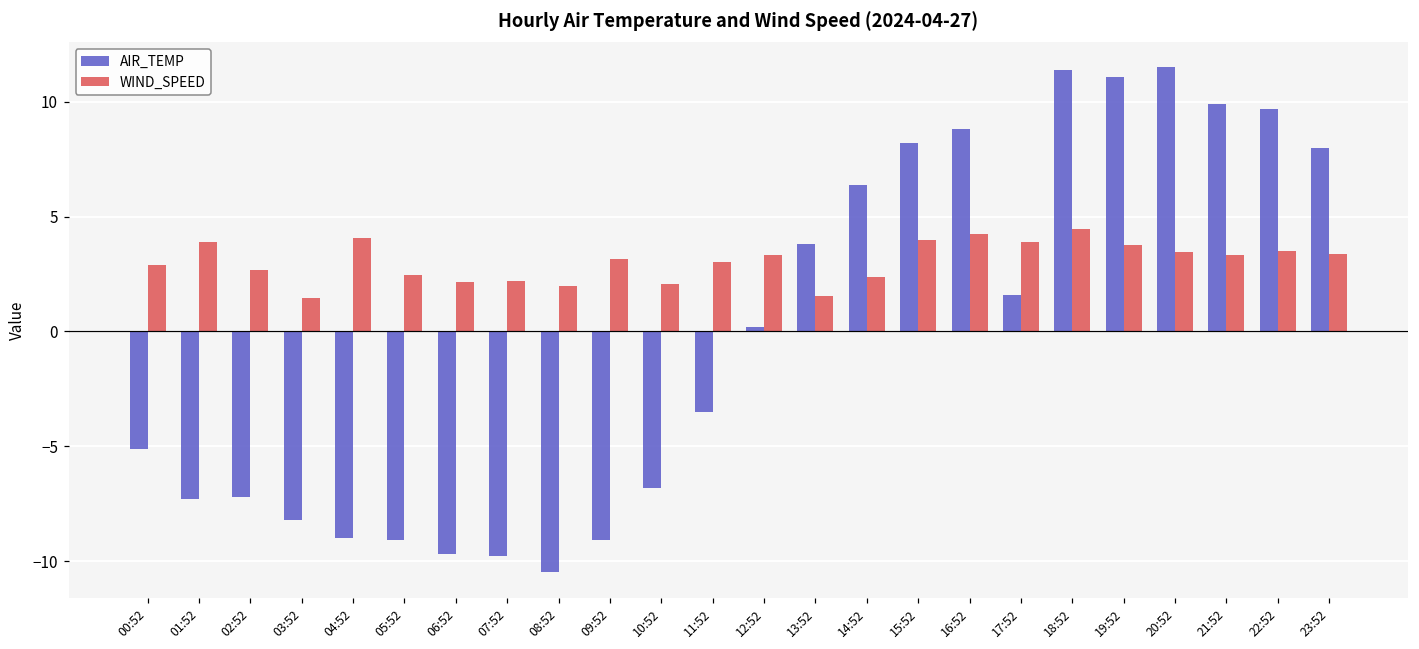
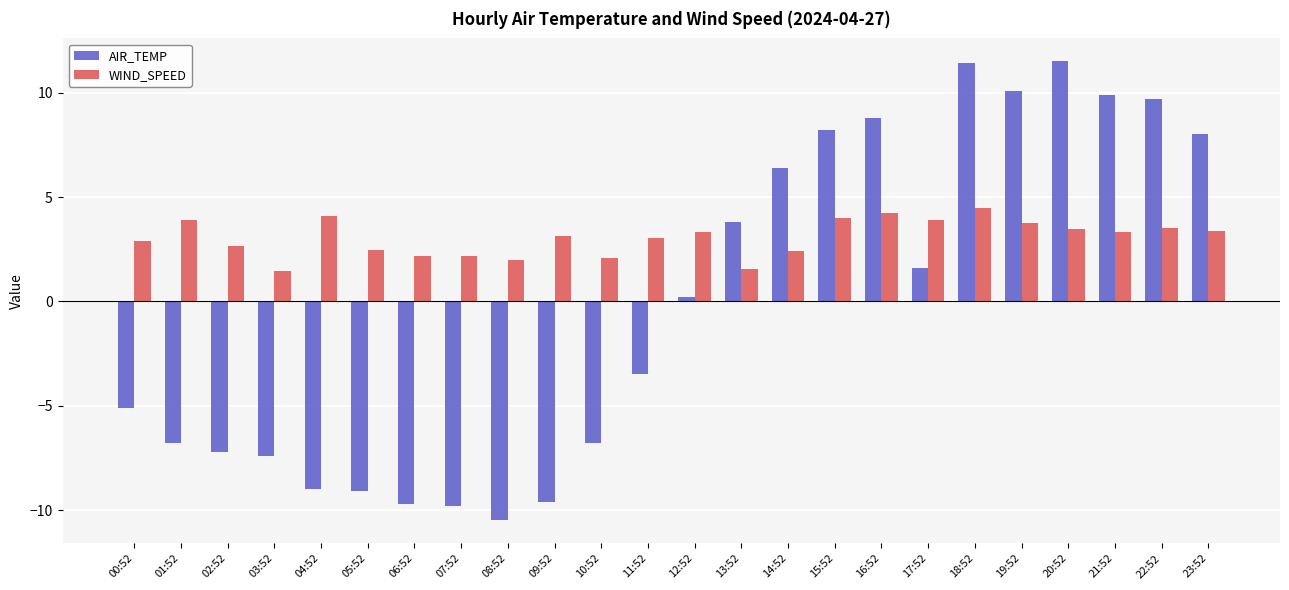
AIR_TEMP, 01:52: -7.3 -> -6.8
AIR_TEMP, 03:52: -8.2 -> -7.4
AIR_TEMP, 09:52: -9.1 -> -9.6
AIR_TEMP, 19:52: 11.1 -> 10.1
